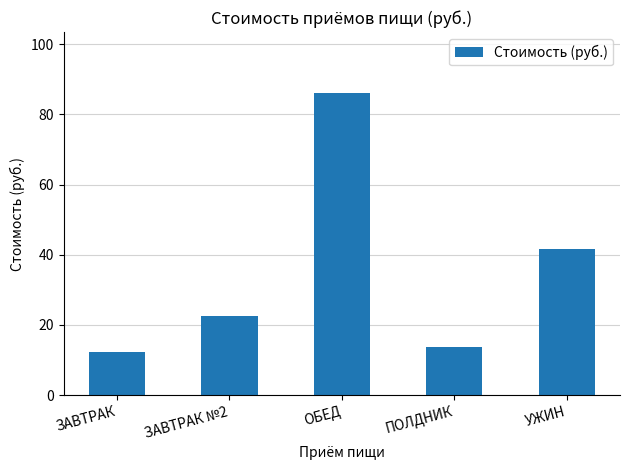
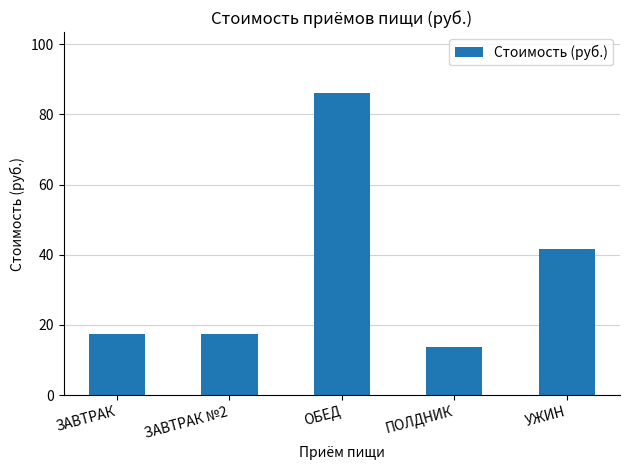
ЗАВТРАК: 12 -> 17
ЗАВТРАК №2: 23 -> 18
